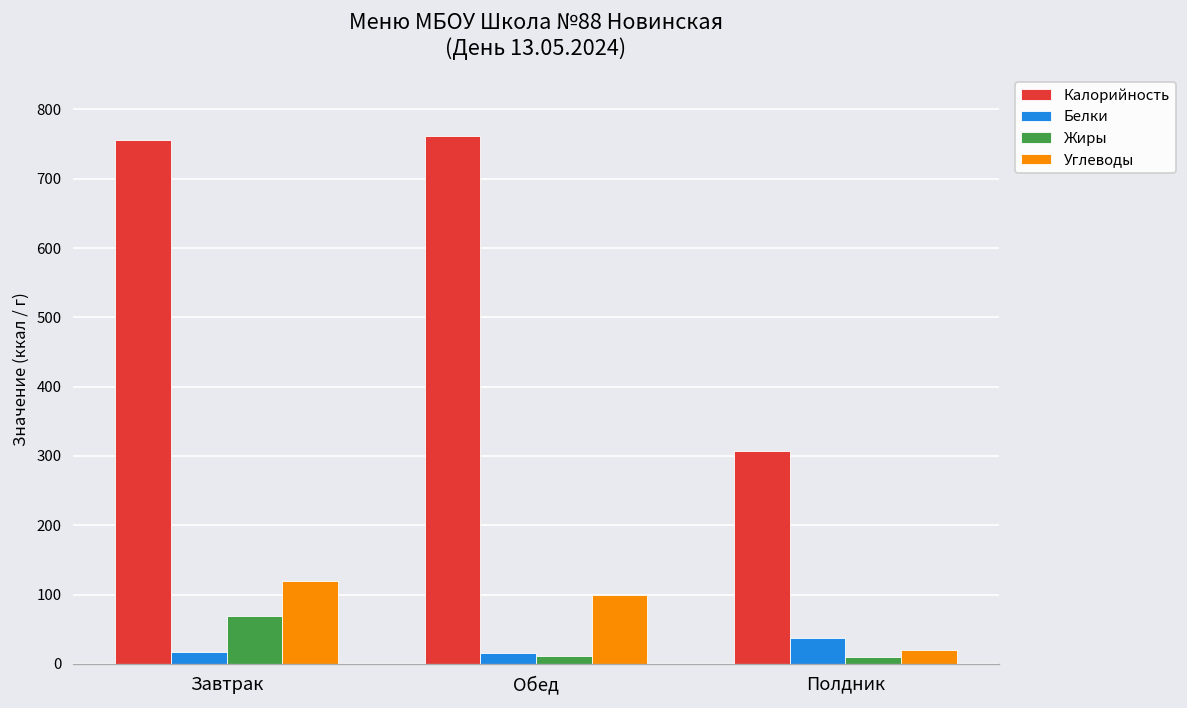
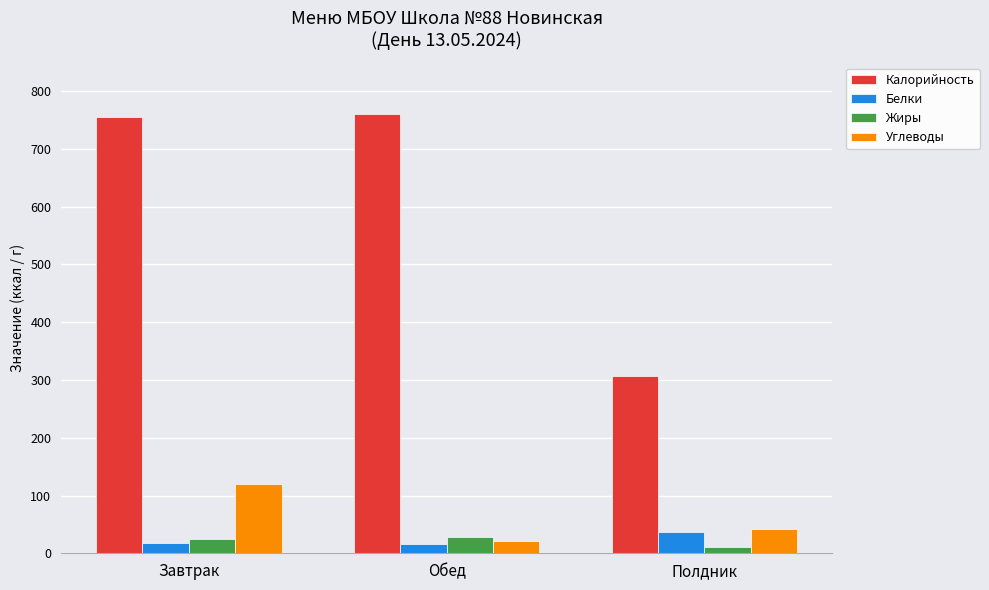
Жиры, Завтрак: 70 -> 20
Жиры, Обед: 10 -> 30
Углеводы, Обед: 100 -> 20
Углеводы, Полдник: 20 -> 40
